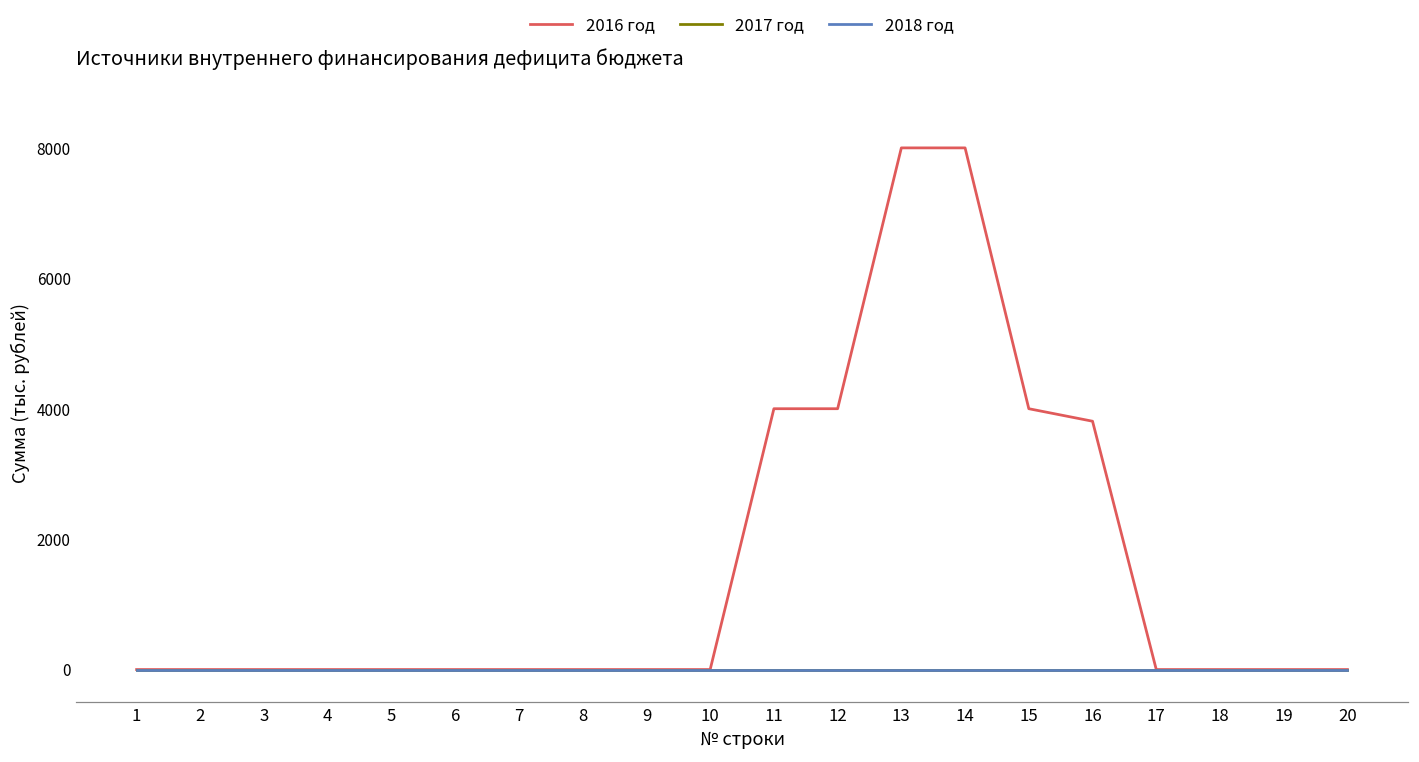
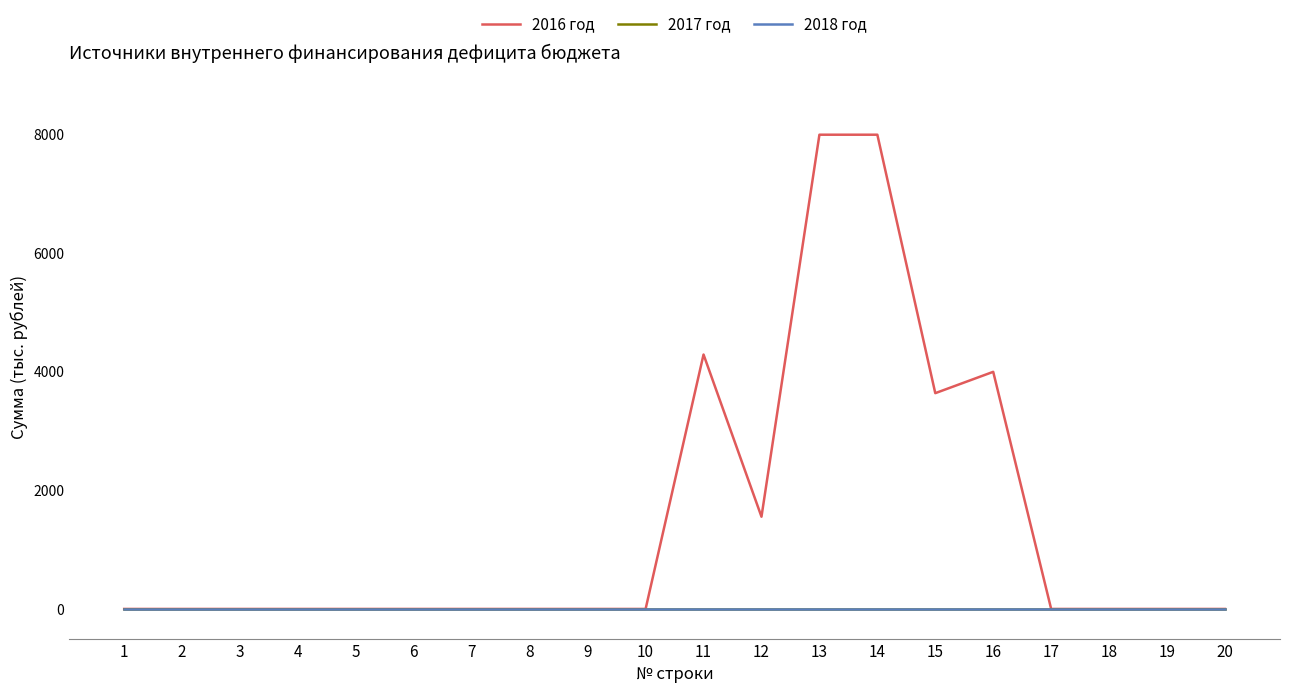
2016 год, 11: 4000 -> 4300
2016 год, 12: 4000 -> 1600
2016 год, 15: 4000 -> 3600
2016 год, 16: 3800 -> 4000
